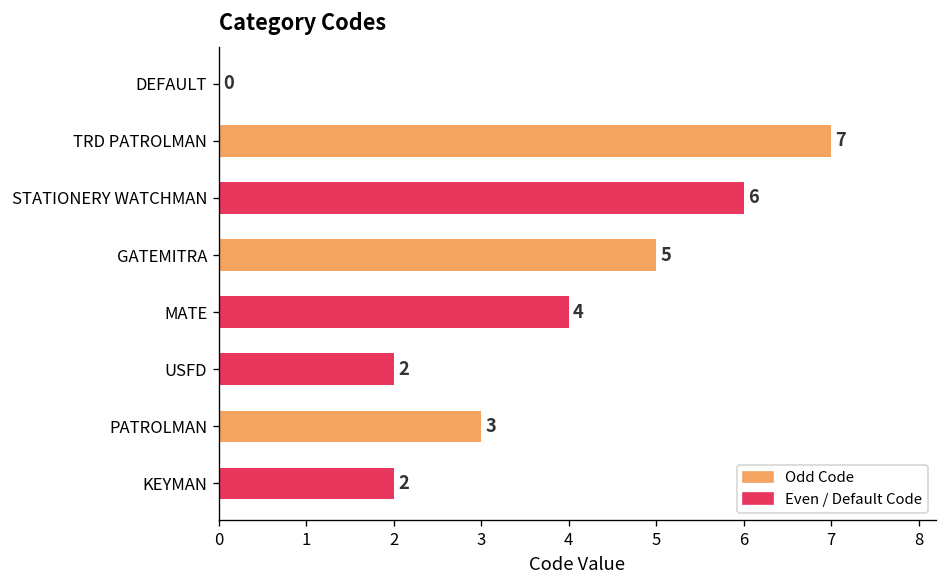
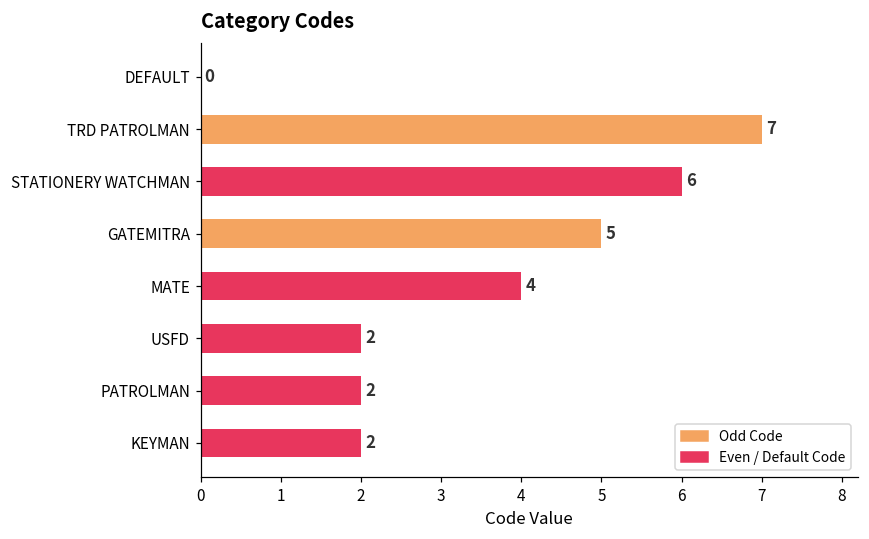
PATROLMAN: 3 -> 2
